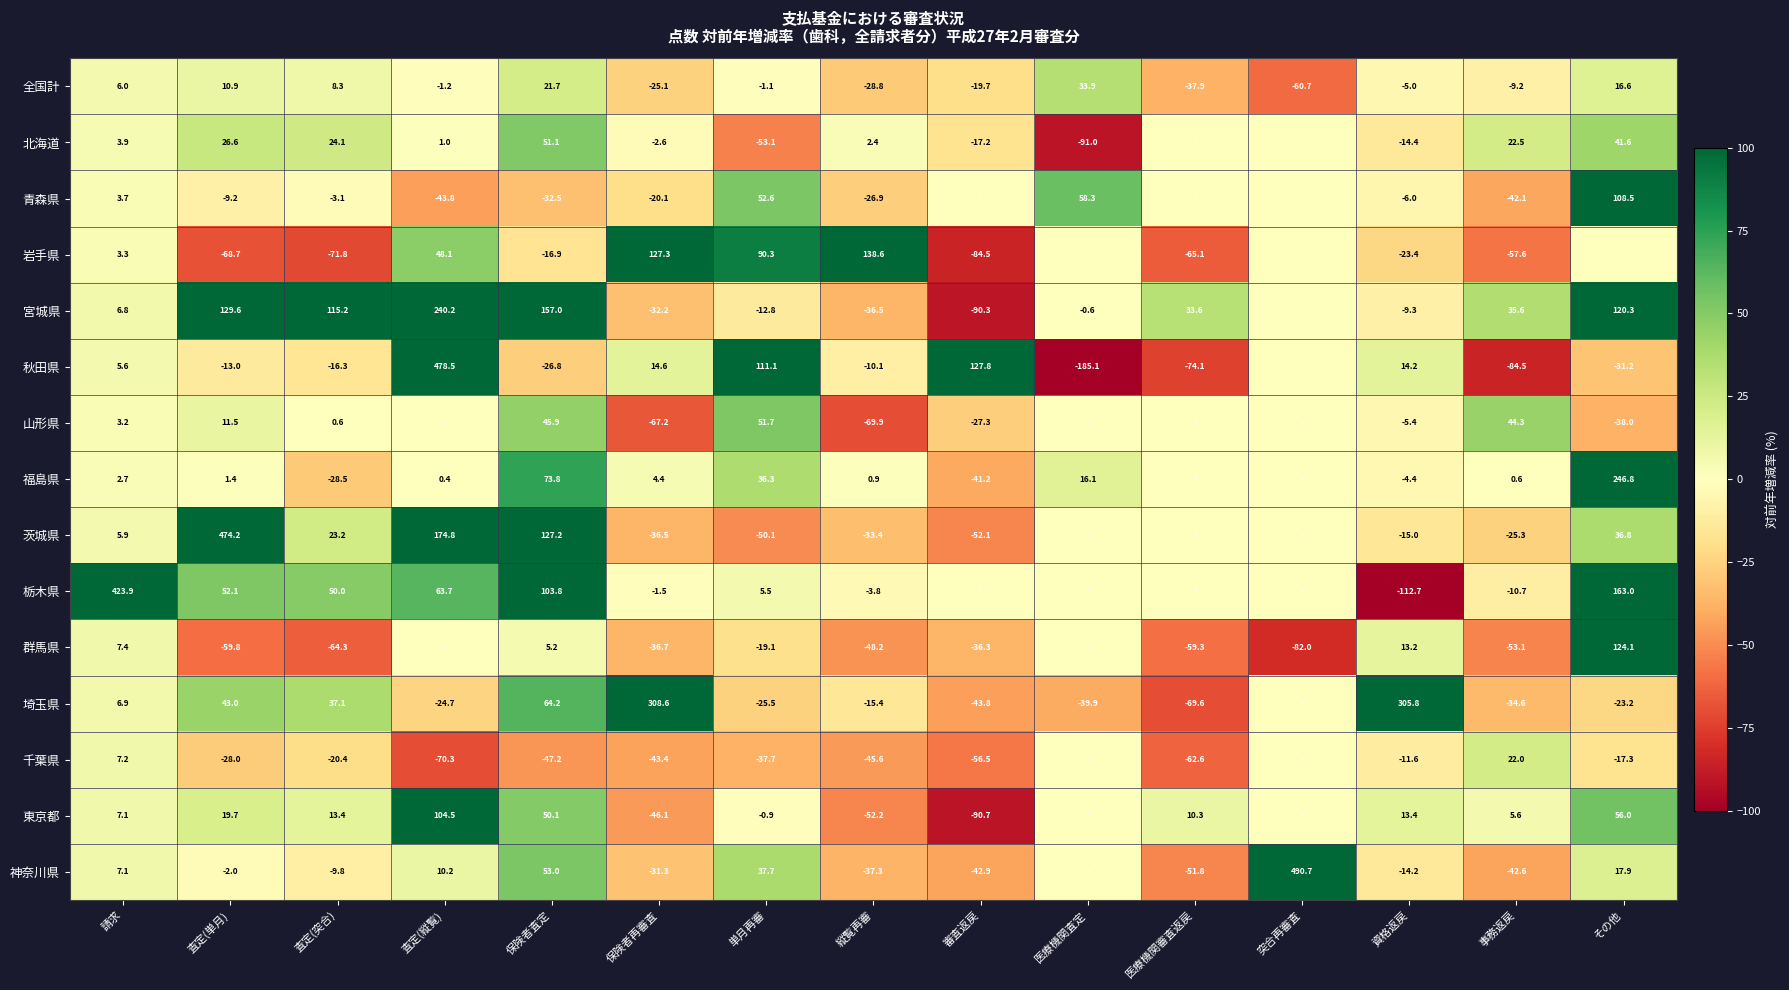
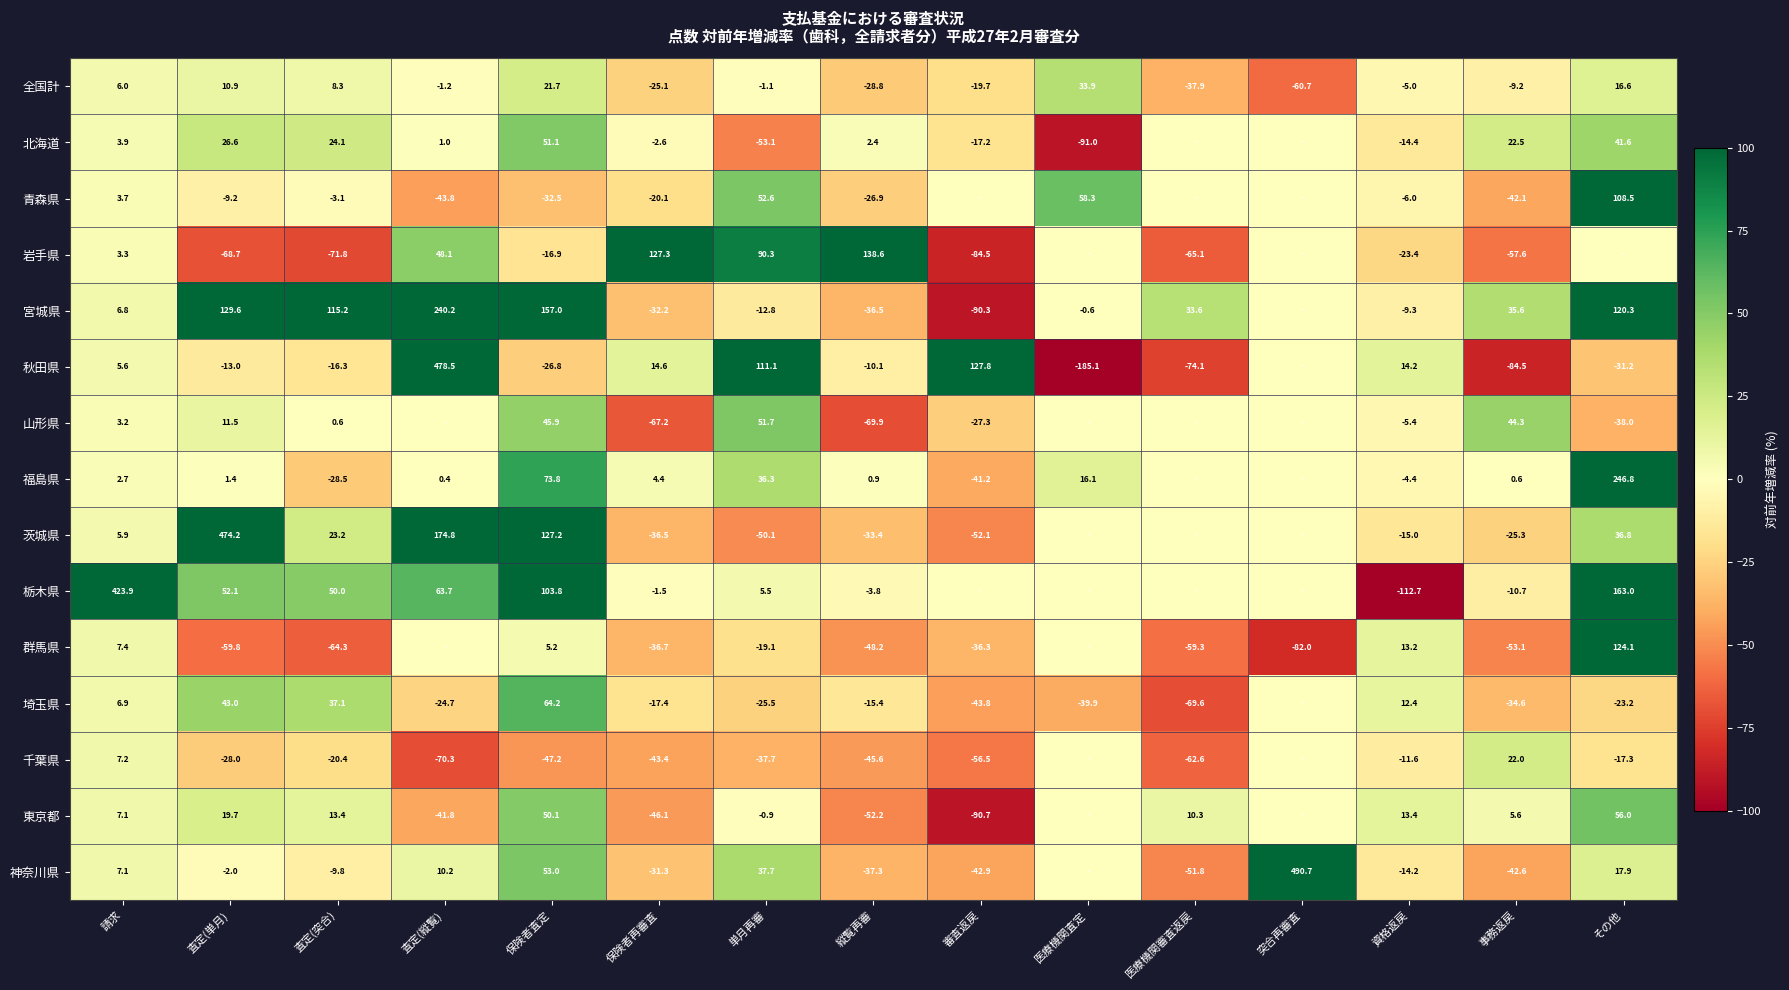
埼玉県, 保険者再審査: 308.6 -> -17.4
埼玉県, 資格返戻: 305.8 -> 12.4
東京都, 査定(縦覧): 104.5 -> -41.8
